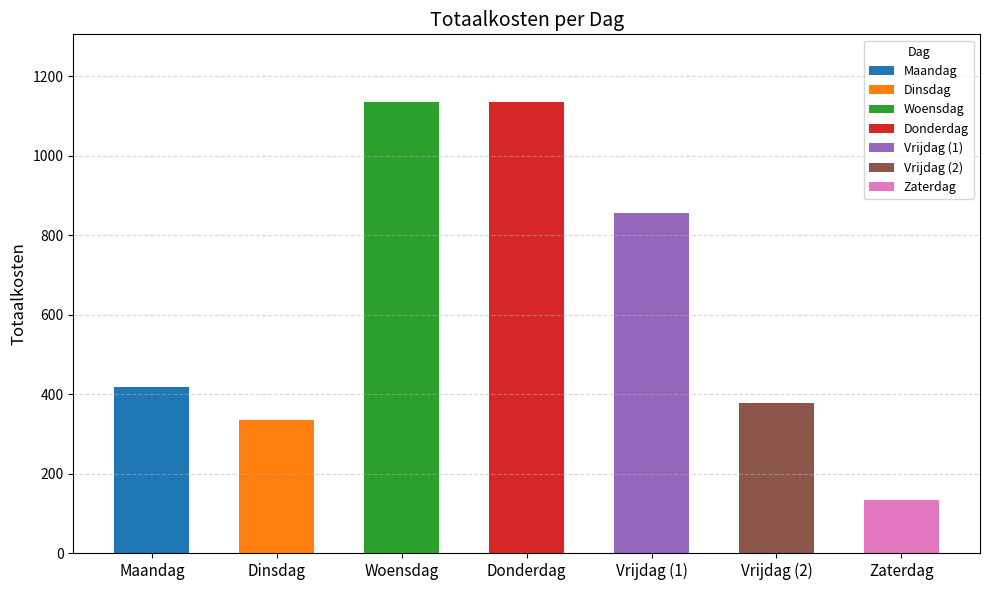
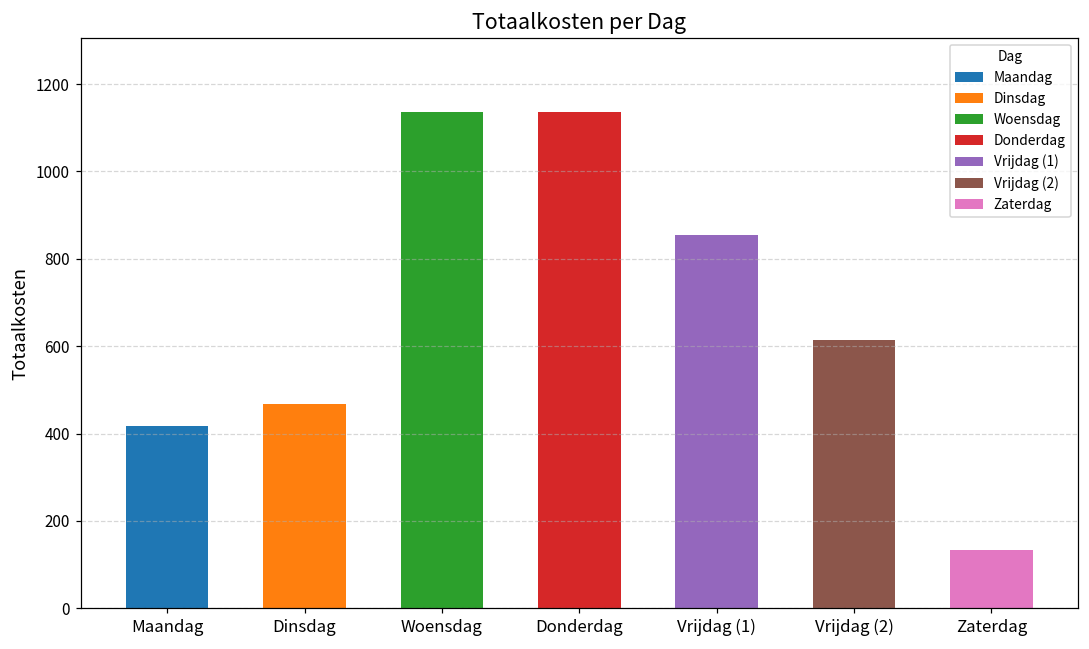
Dinsdag: 340 -> 470
Vrijdag (2): 380 -> 610
